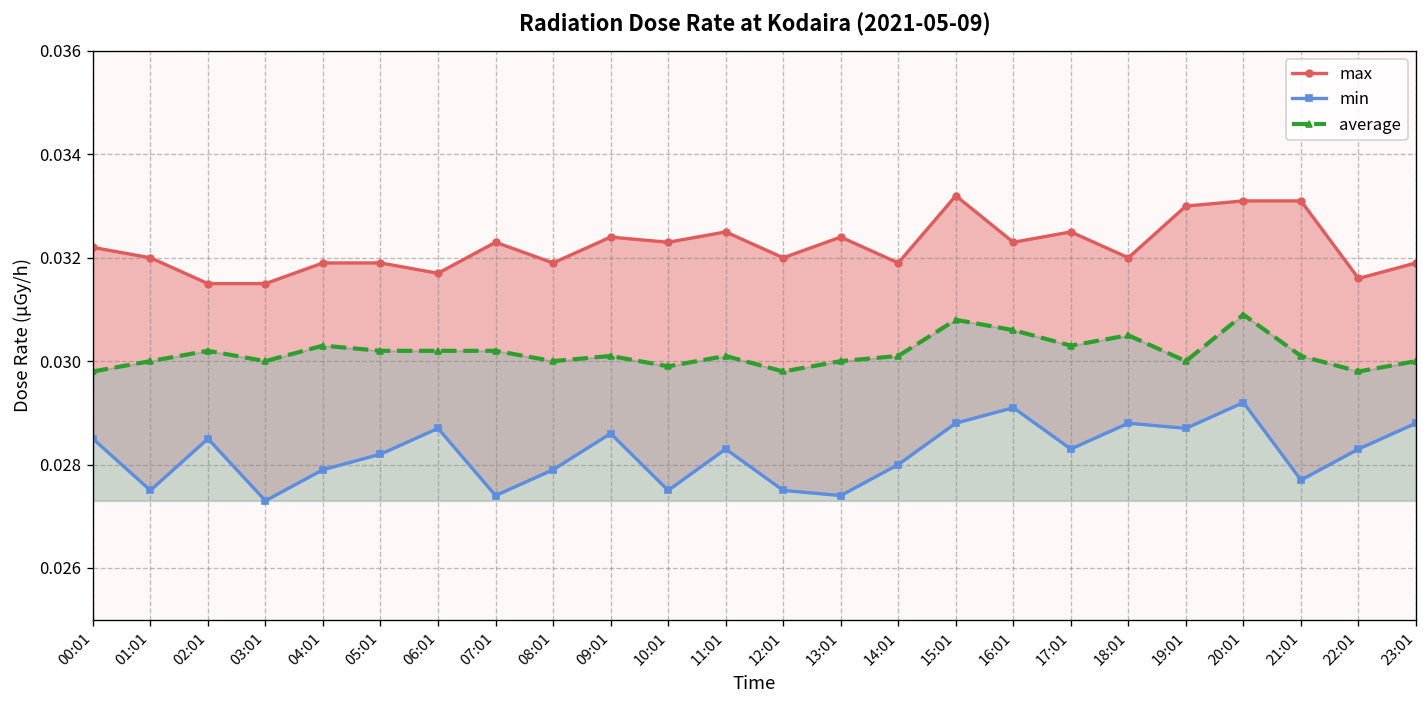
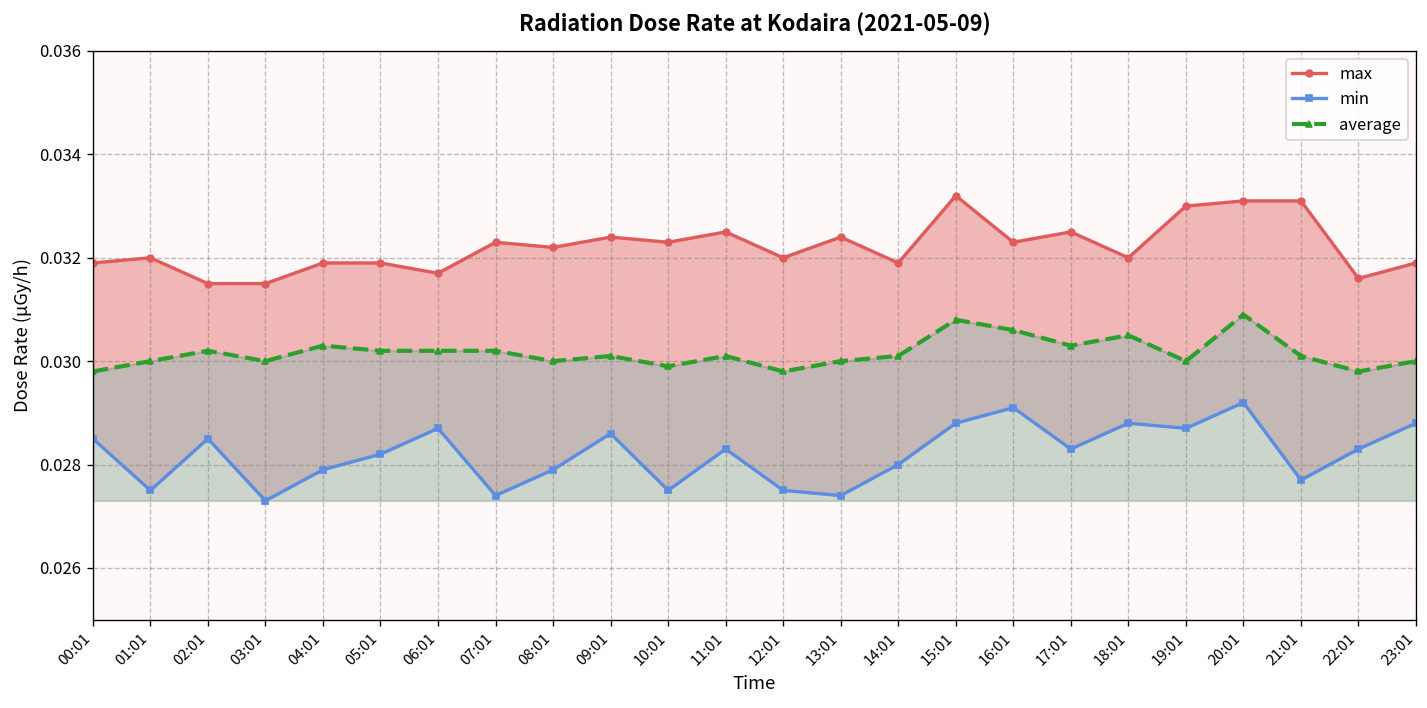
max, 00:01: 0.0322 -> 0.0319
max, 08:01: 0.0319 -> 0.0322
